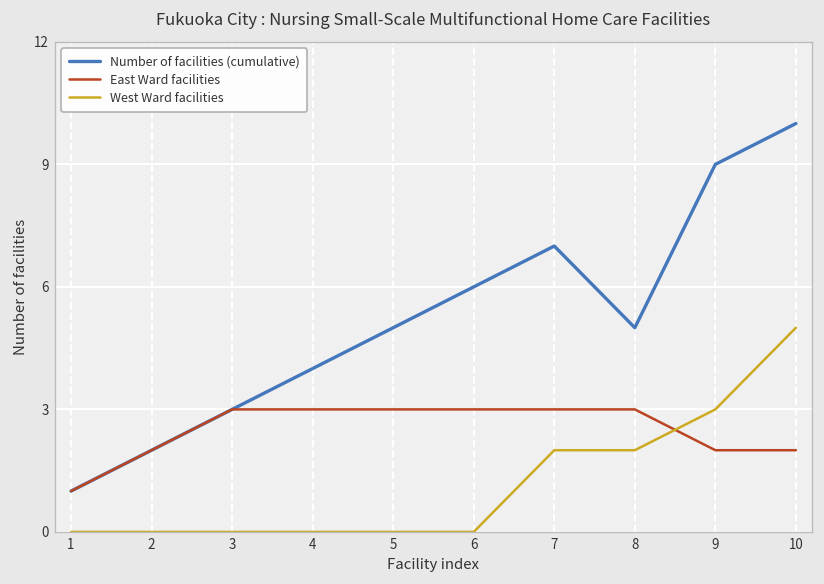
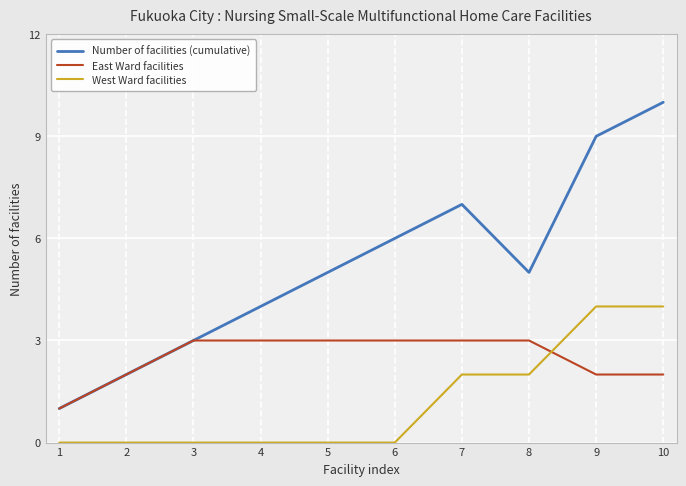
West Ward facilities, 9: 3 -> 4
West Ward facilities, 10: 5 -> 4
